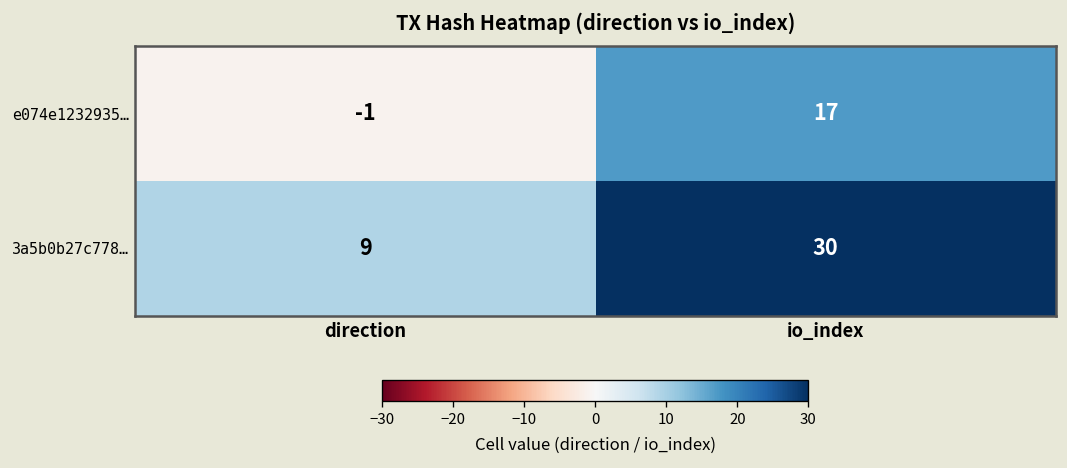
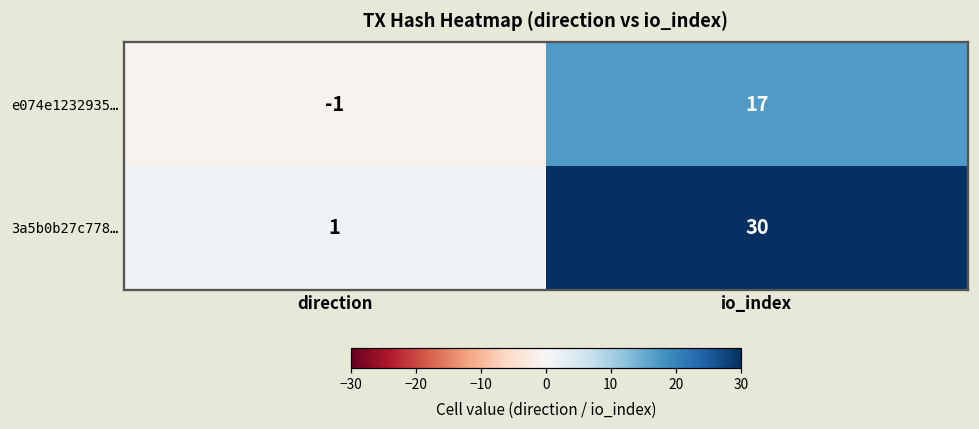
3a5b0b27c778…, direction: 9 -> 1
